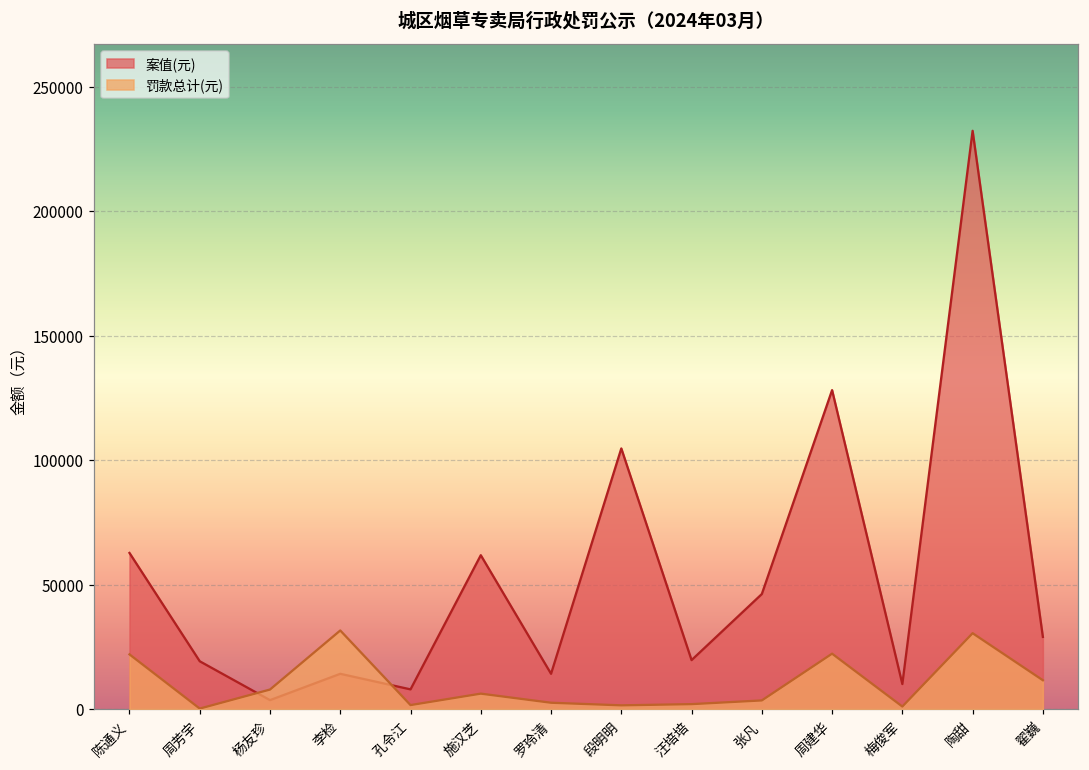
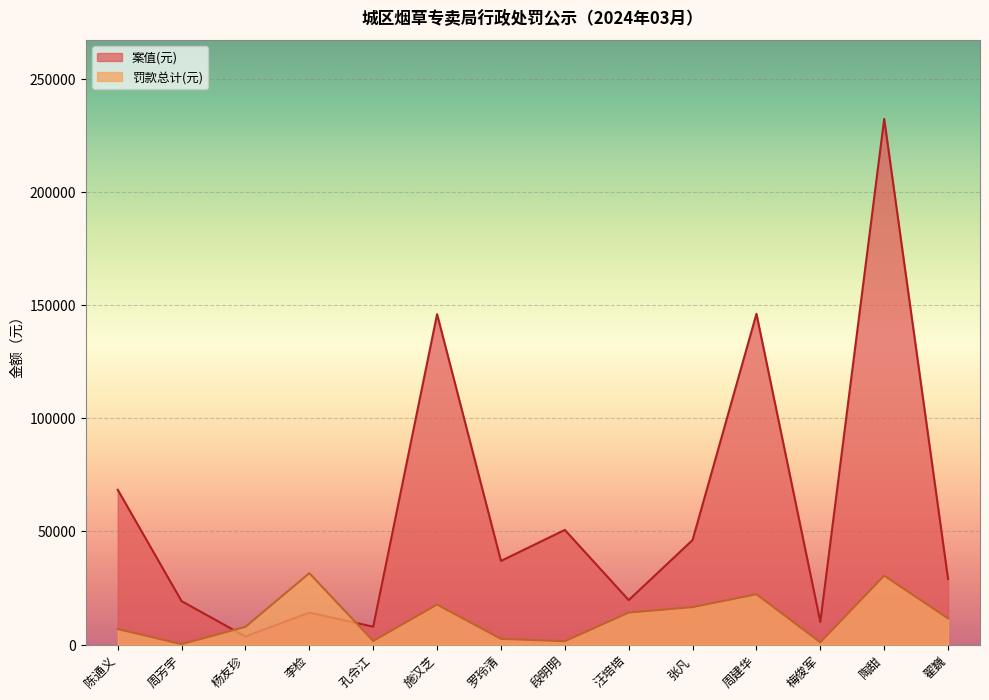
案值(元), 陈通义: 63000 -> 68000
罚款总计(元), 陈通义: 22000 -> 7000
案值(元), 施汉芝: 62000 -> 146000
罚款总计(元), 施汉芝: 6000 -> 18000
案值(元), 罗玲清: 14000 -> 37000
案值(元), 段明明: 105000 -> 51000
罚款总计(元), 汪培培: 2000 -> 14000
罚款总计(元), 张凡: 3000 -> 17000
案值(元), 周建华: 128000 -> 146000
